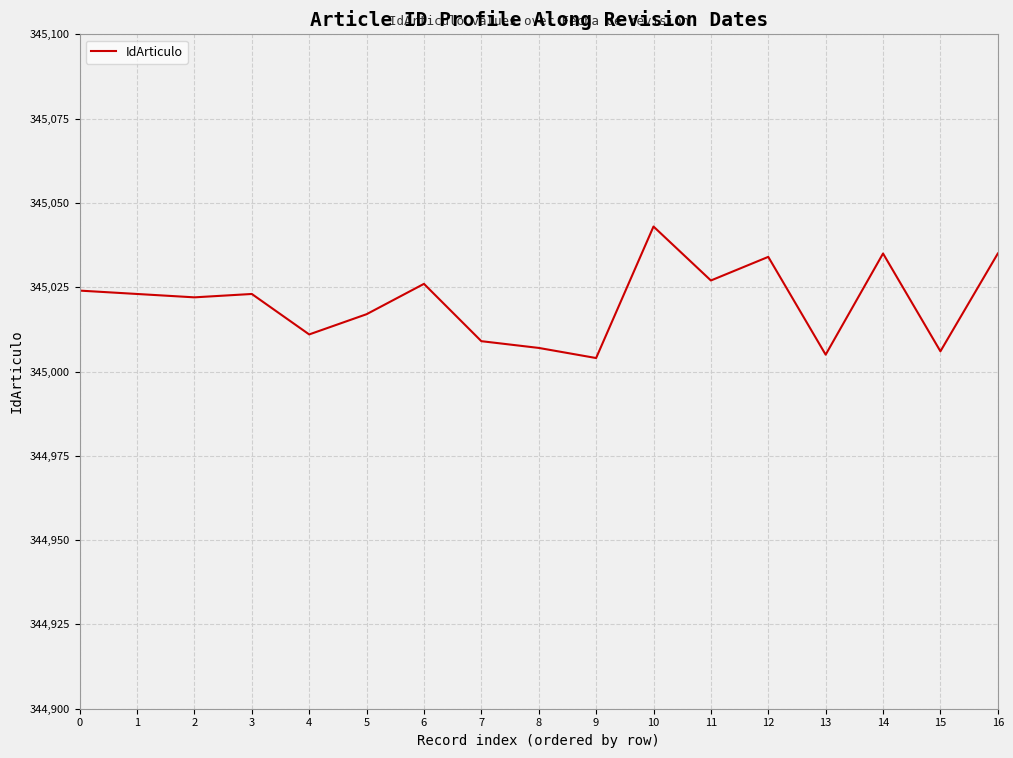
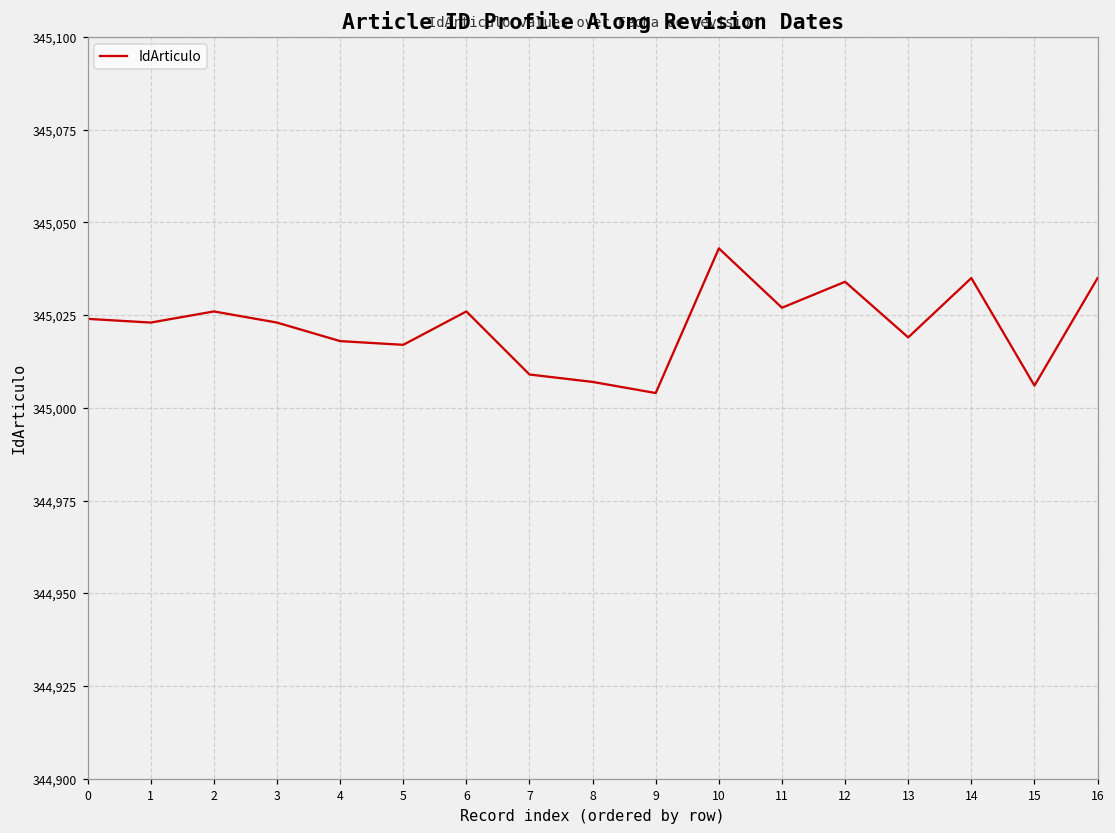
2: 345,022 -> 345,026
4: 345,011 -> 345,018
13: 345,005 -> 345,019
